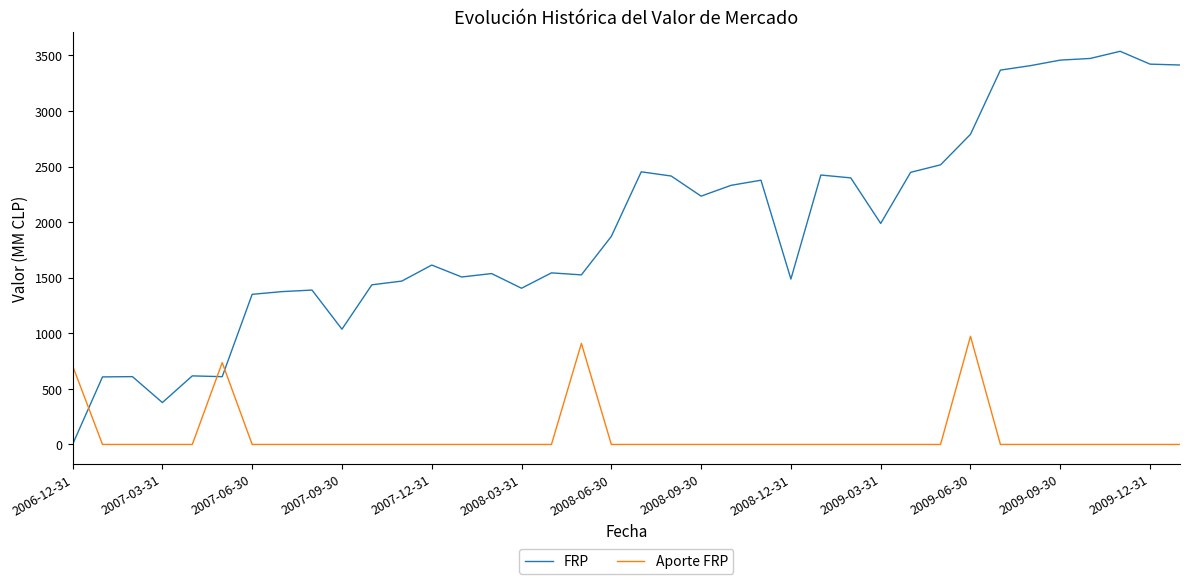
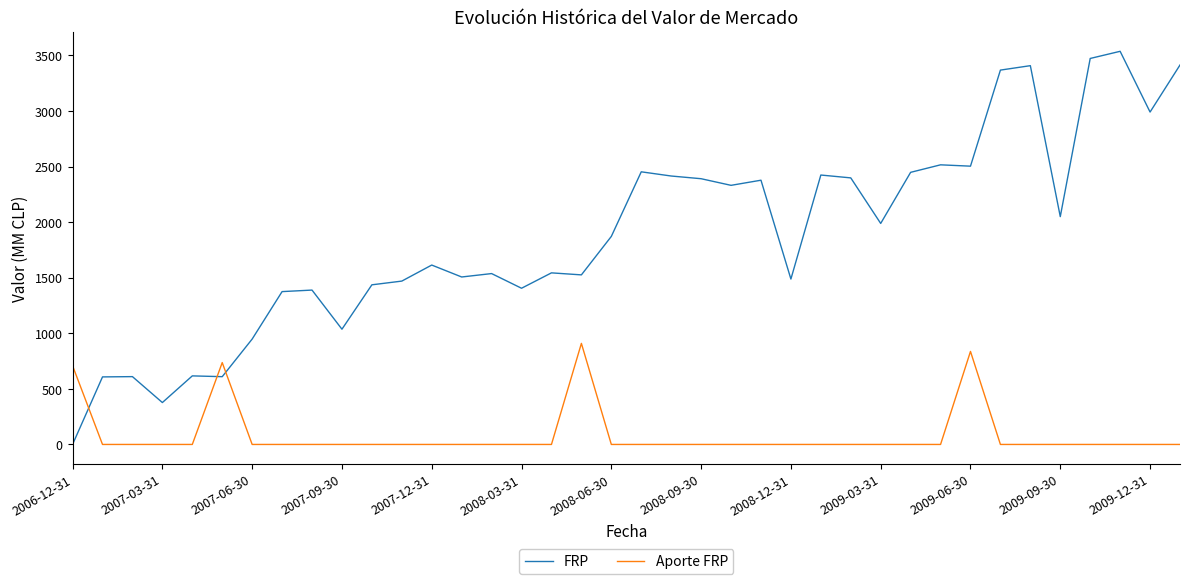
FRP, 2007-06-30: 1350 -> 950
FRP, 2008-09-30: 2230 -> 2390
FRP, 2009-06-30: 2790 -> 2500
Aporte FRP, 2009-06-30: 970 -> 840
FRP, 2009-09-30: 3460 -> 2050
FRP, 2009-12-31: 3420 -> 2990
